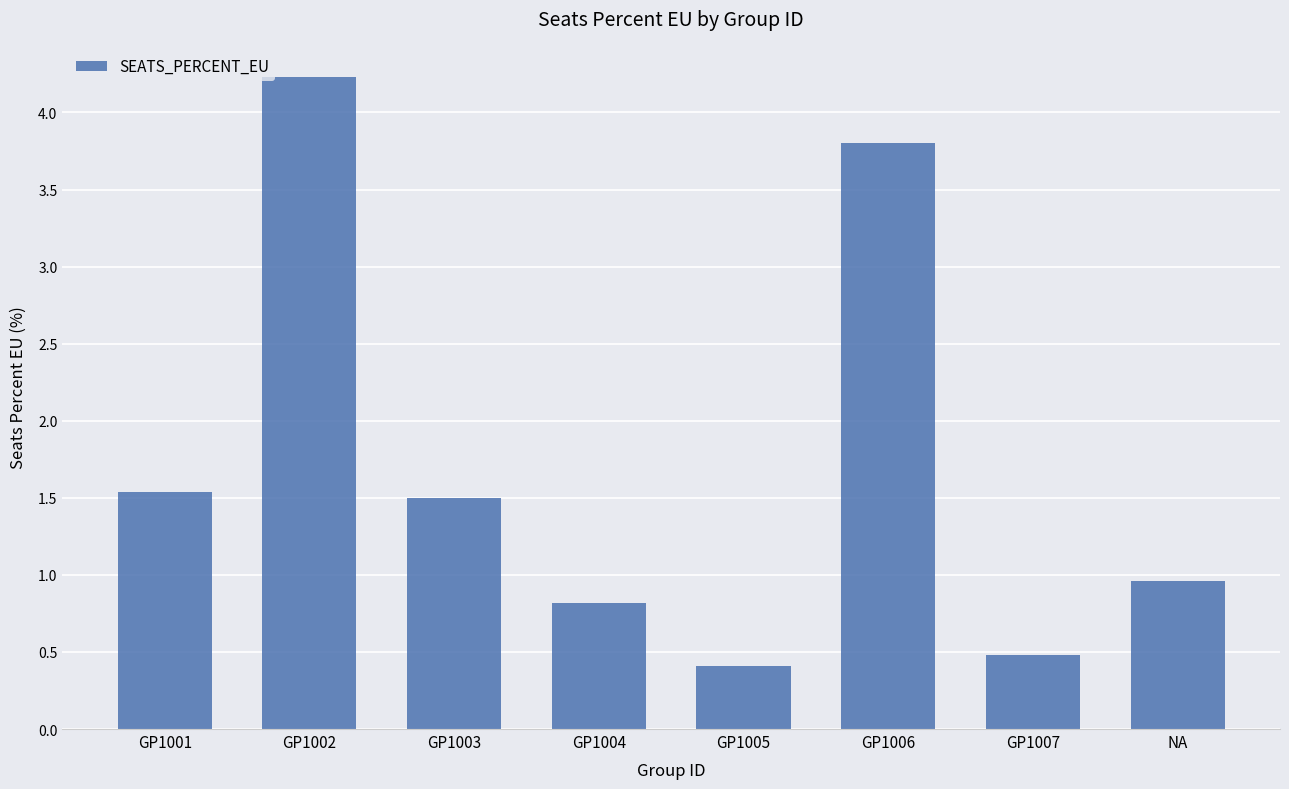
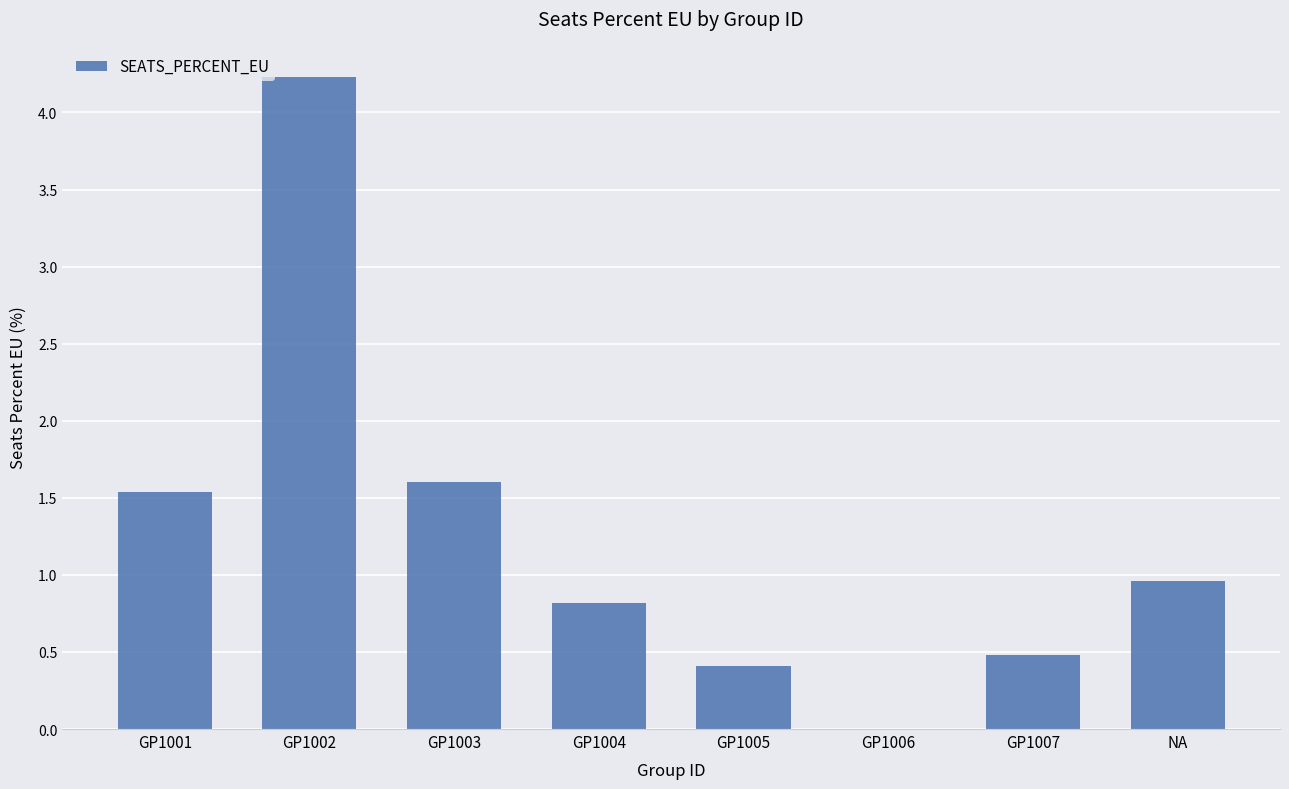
GP1003: 1.5 -> 1.6
GP1006: 3.8 -> 0.0
